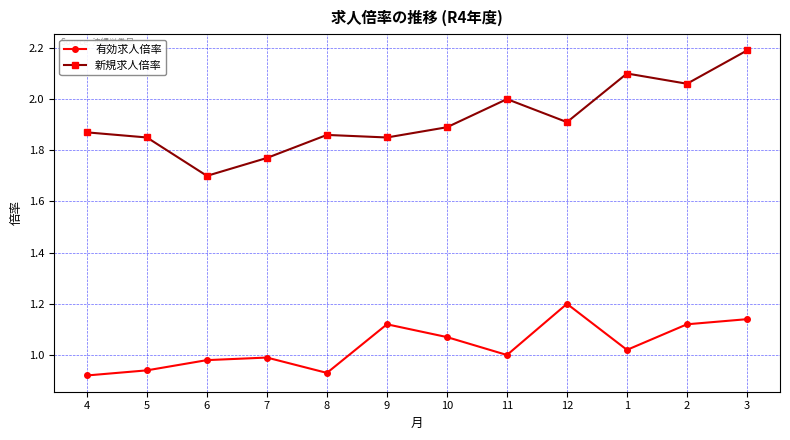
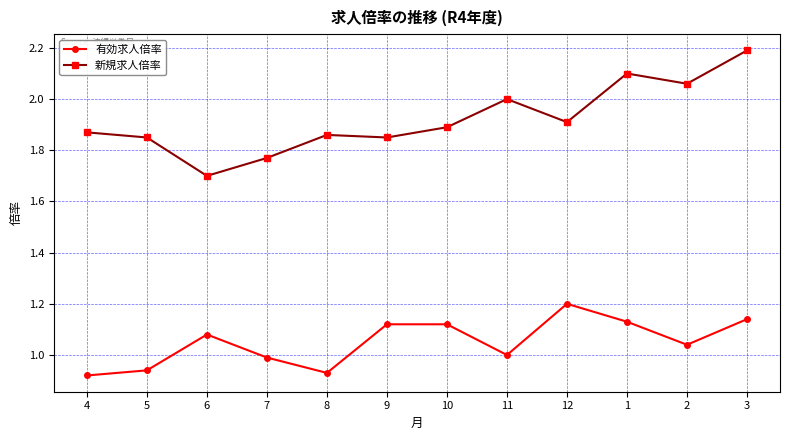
有効求人倍率, 6: 0.98 -> 1.08
有効求人倍率, 10: 1.07 -> 1.12
有効求人倍率, 1: 1.02 -> 1.13
有効求人倍率, 2: 1.12 -> 1.04
